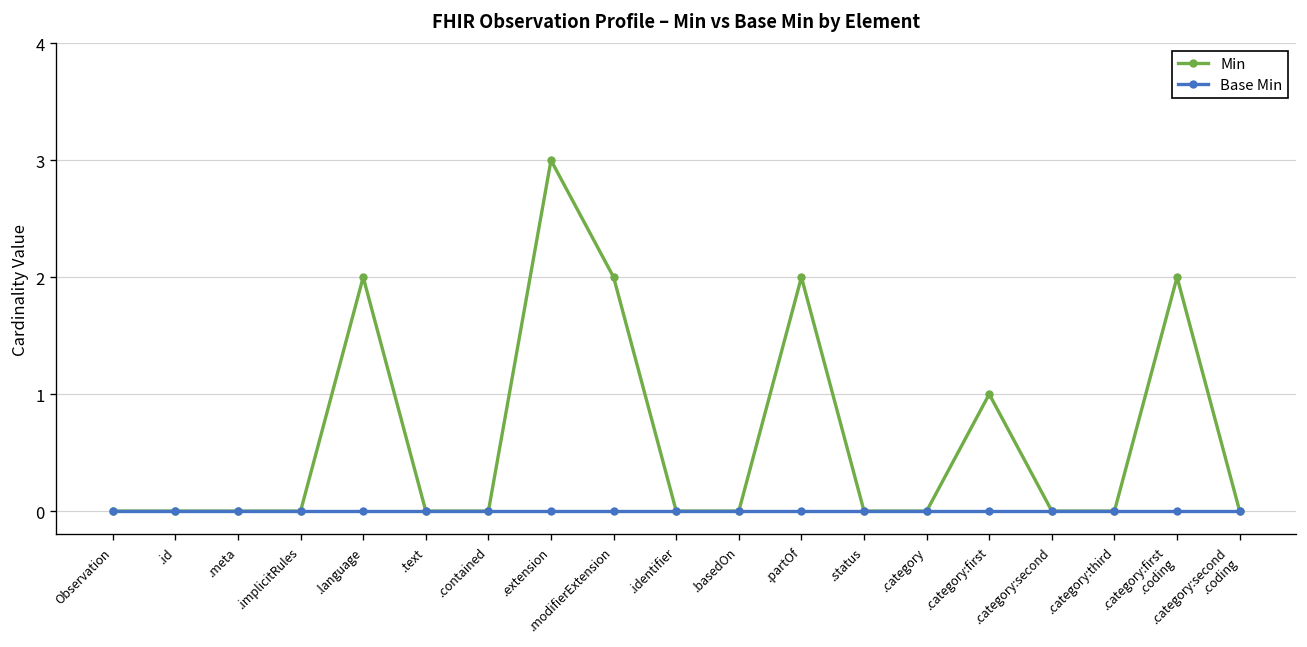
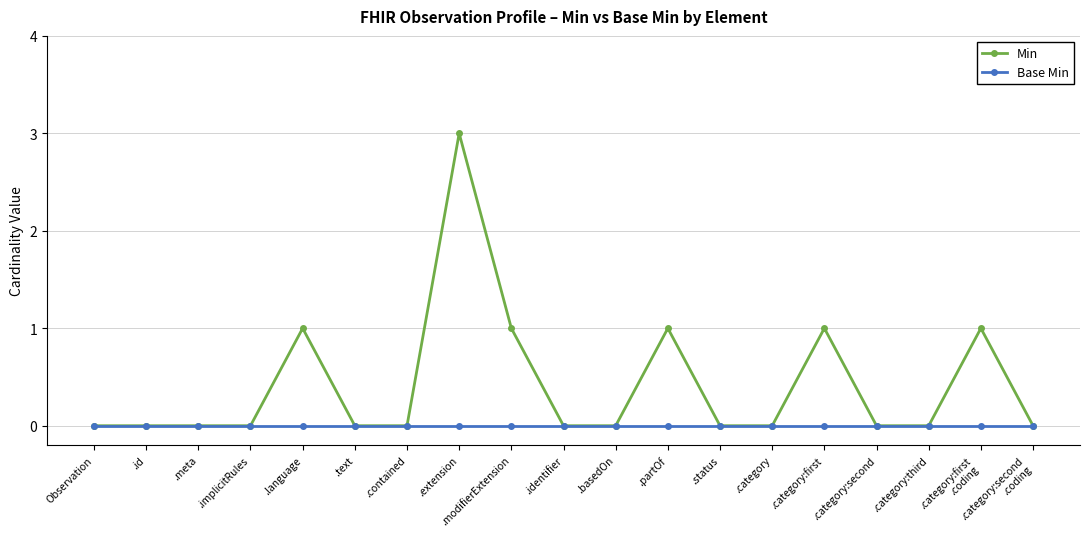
Min, .language: 2 -> 1
Min, .modifierExtension: 2 -> 1
Min, .partOf: 2 -> 1
Min, .category:first .coding: 2 -> 1
